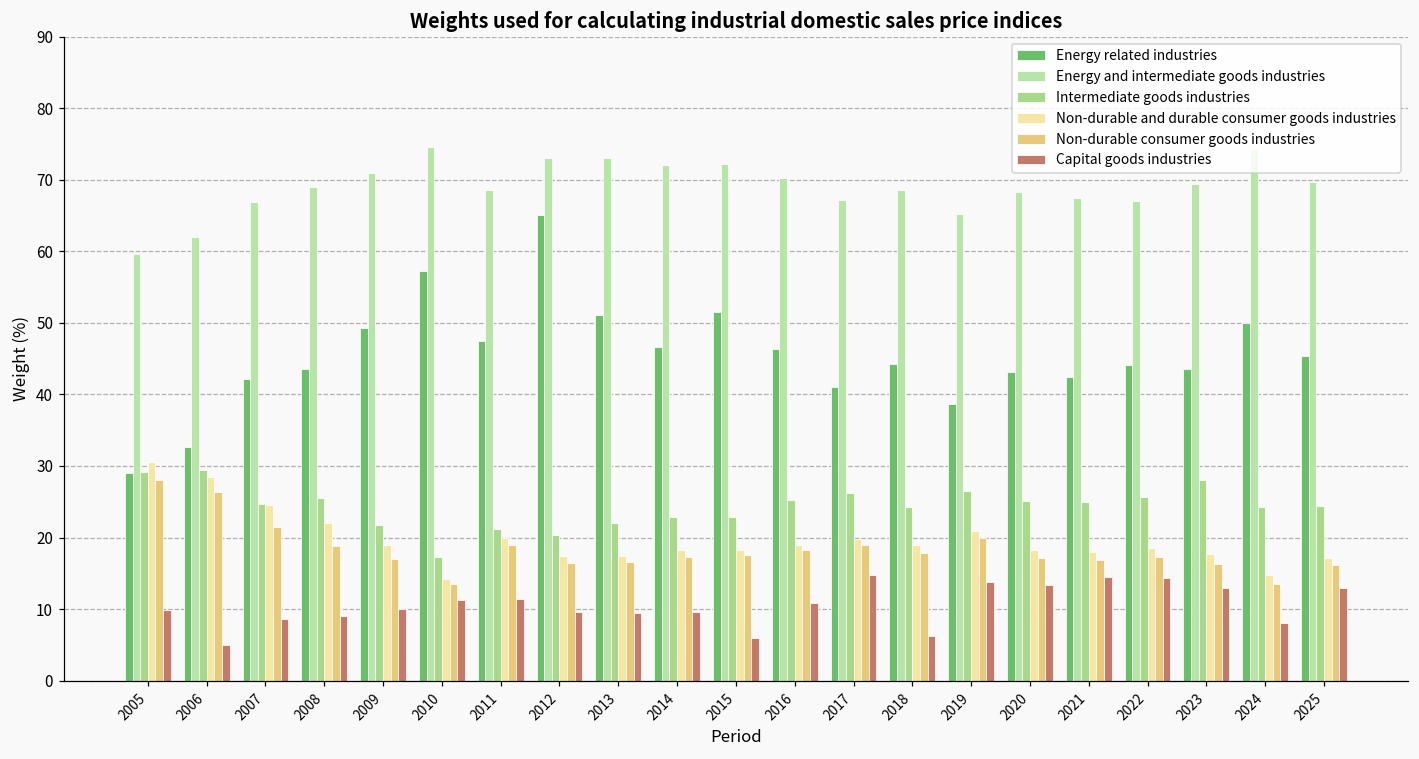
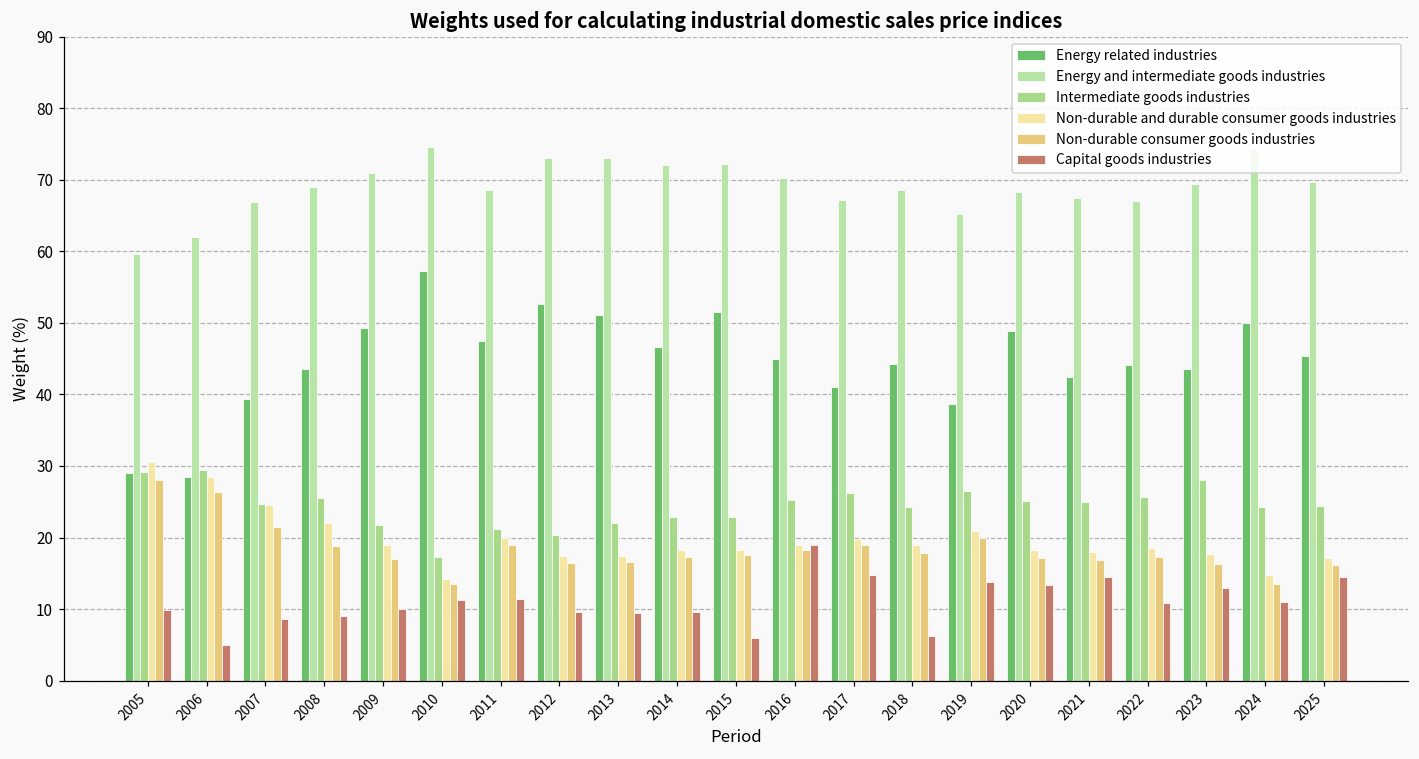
Energy related industries, 2006: 33 -> 28
Energy related industries, 2007: 42 -> 39
Energy related industries, 2012: 65 -> 53
Energy related industries, 2016: 46 -> 45
Capital goods industries, 2016: 11 -> 19
Energy related industries, 2020: 43 -> 49
Capital goods industries, 2022: 14 -> 11
Capital goods industries, 2024: 8 -> 11
Capital goods industries, 2025: 13 -> 15
